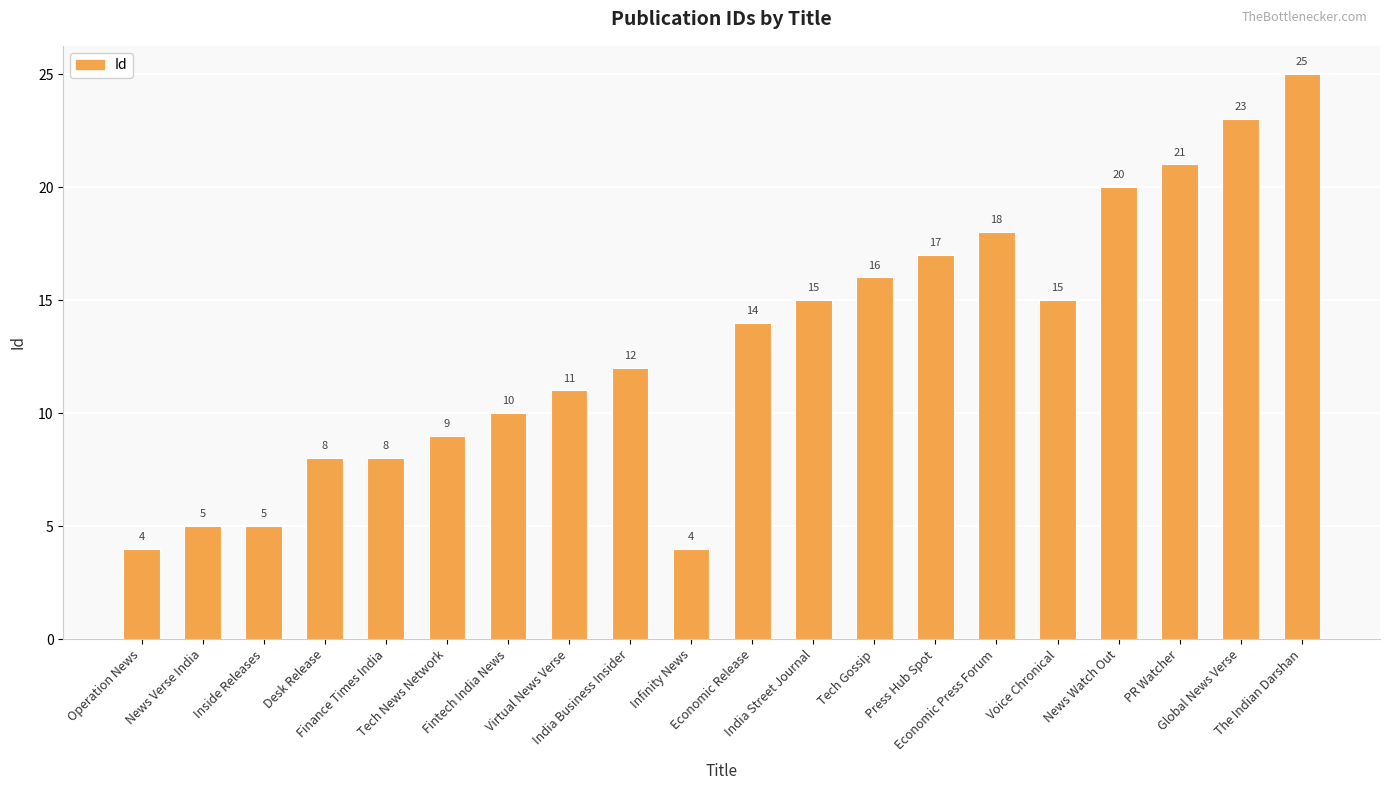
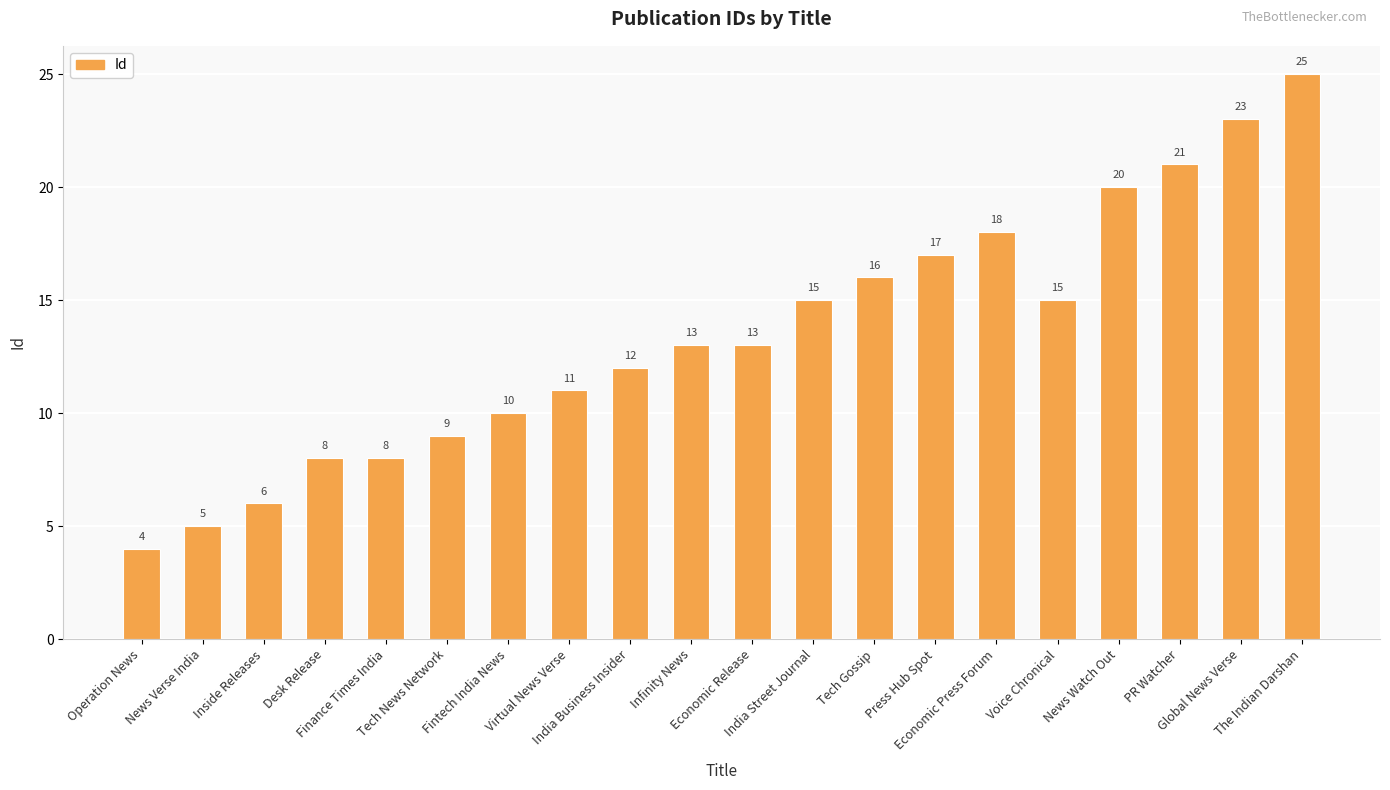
Inside Releases: 5 -> 6
Infinity News: 4 -> 13
Economic Release: 14 -> 13
